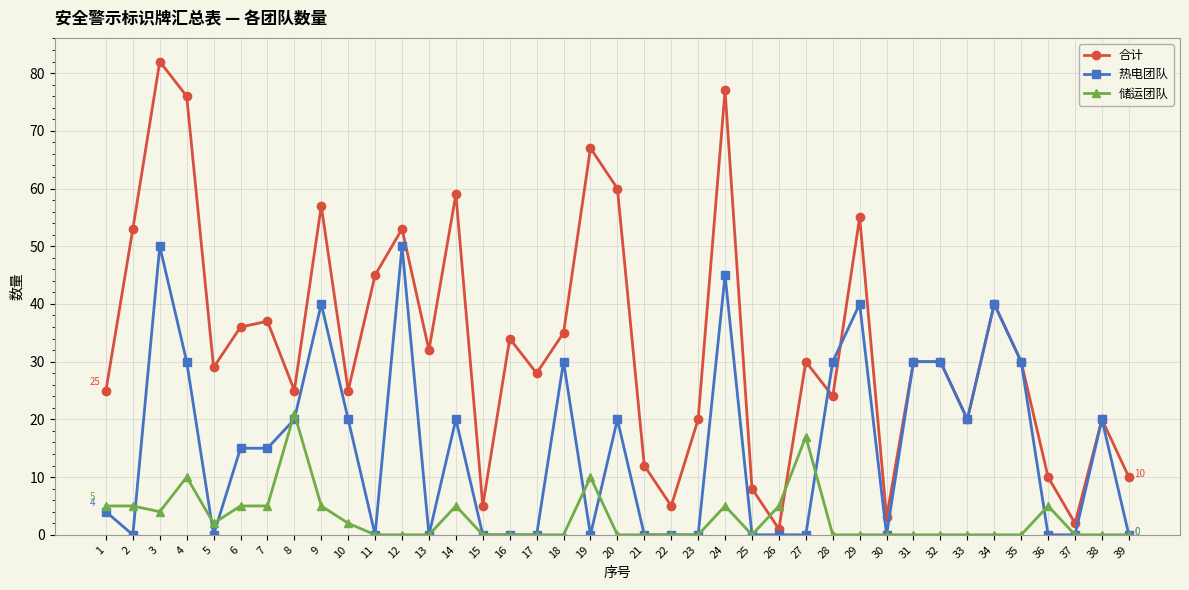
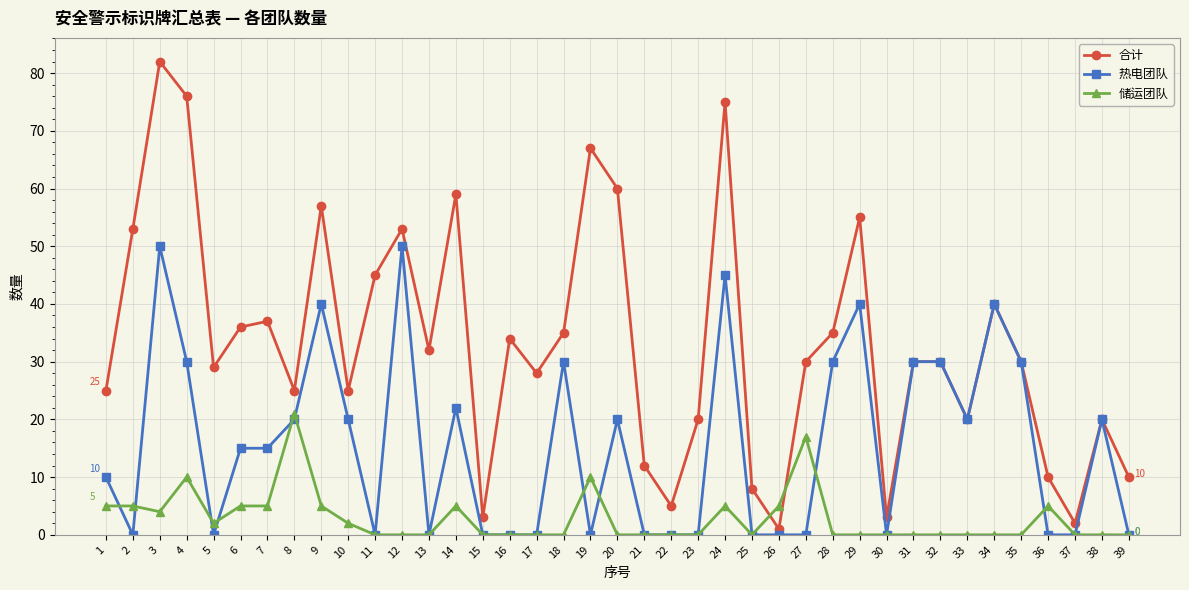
热电团队, 1: 4 -> 10
热电团队, 14: 20 -> 22
合计, 15: 5 -> 3
合计, 24: 77 -> 75
合计, 28: 24 -> 35
